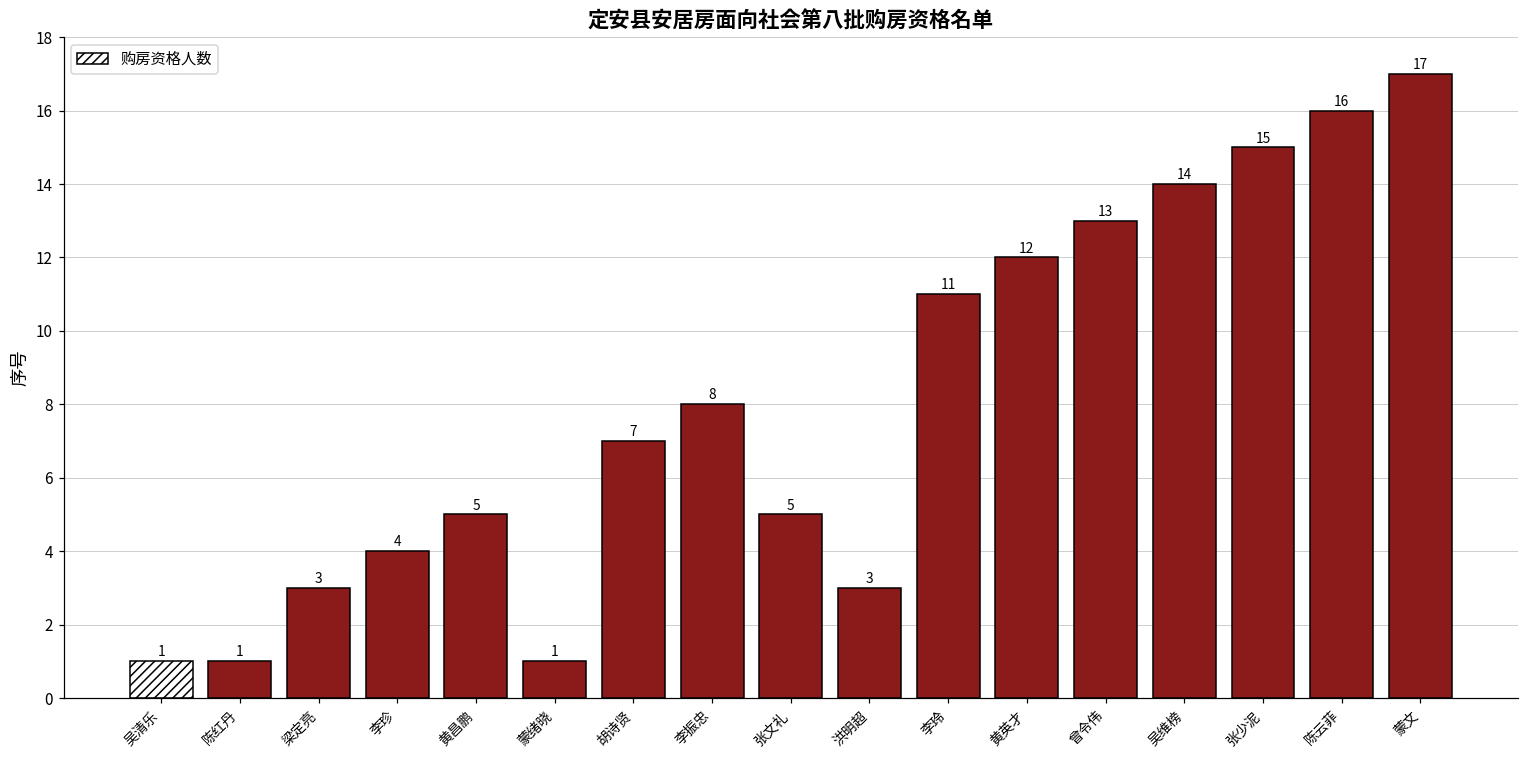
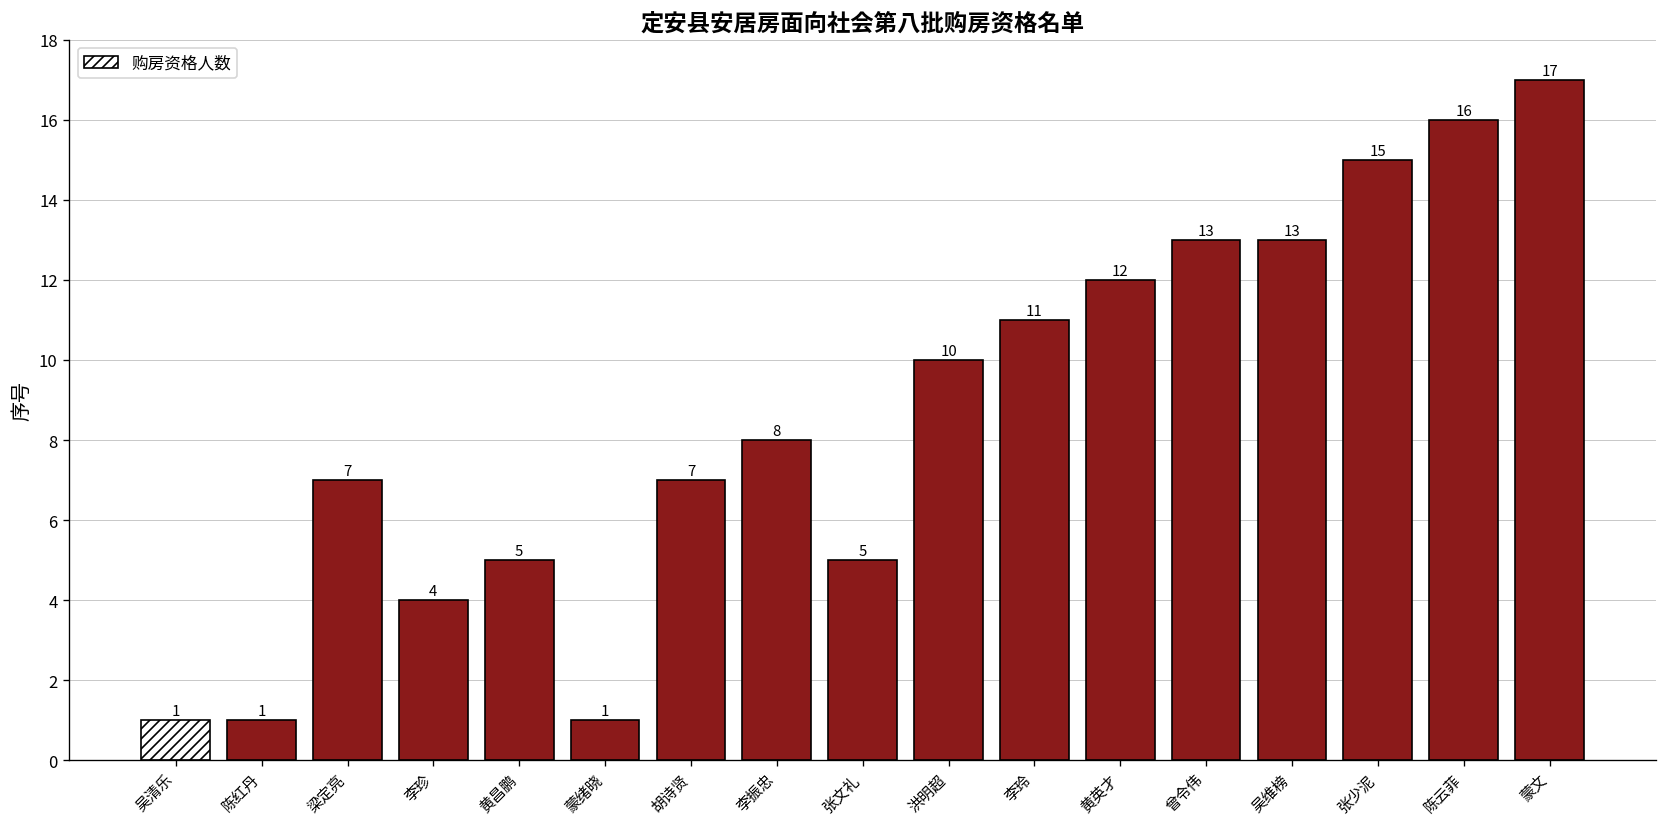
梁定亮: 3 -> 7
洪明超: 3 -> 10
吴维榜: 14 -> 13
